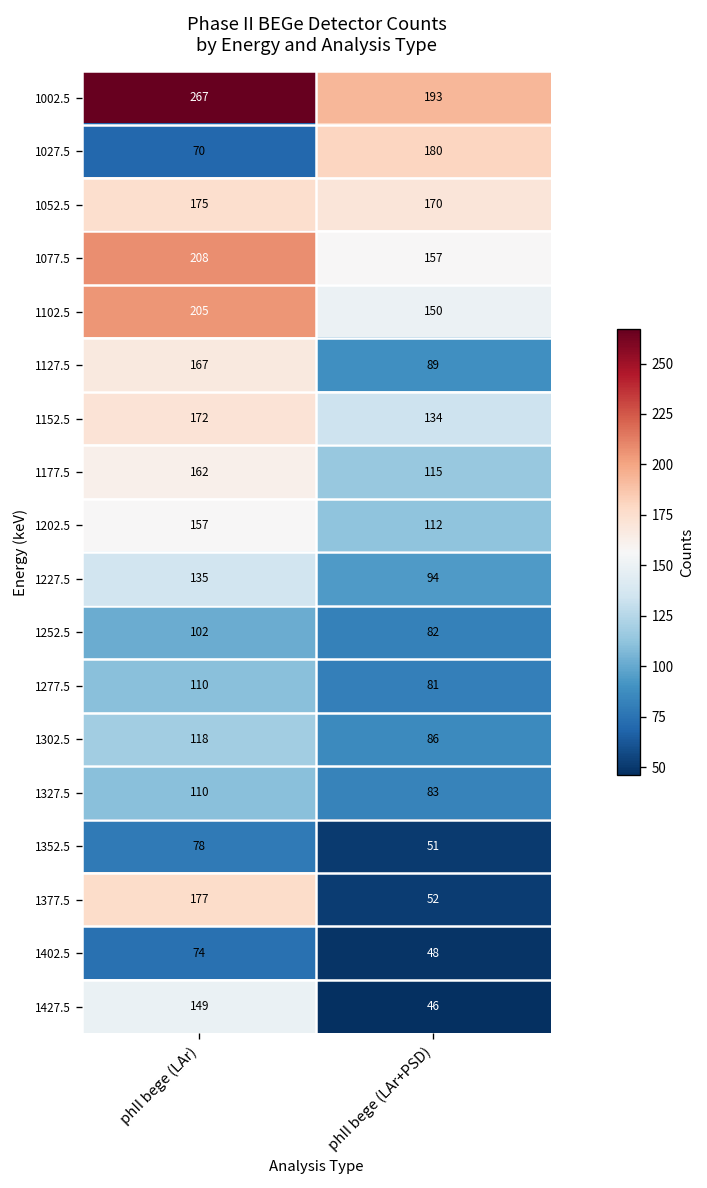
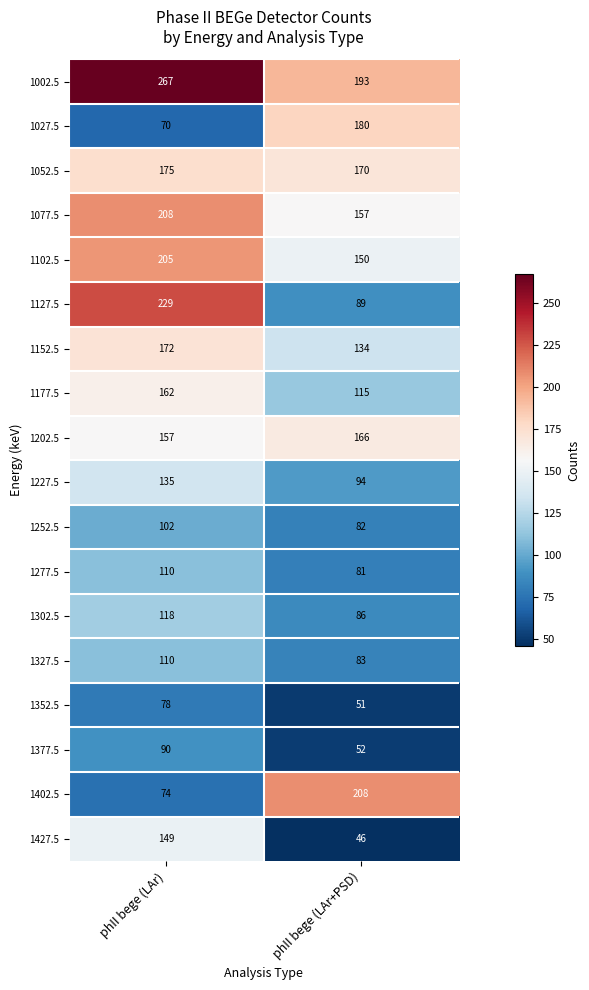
1127.5, phII bege (LAr): 167 -> 229
1202.5, phII bege (LAr+PSD): 112 -> 166
1377.5, phII bege (LAr): 177 -> 90
1402.5, phII bege (LAr+PSD): 48 -> 208
